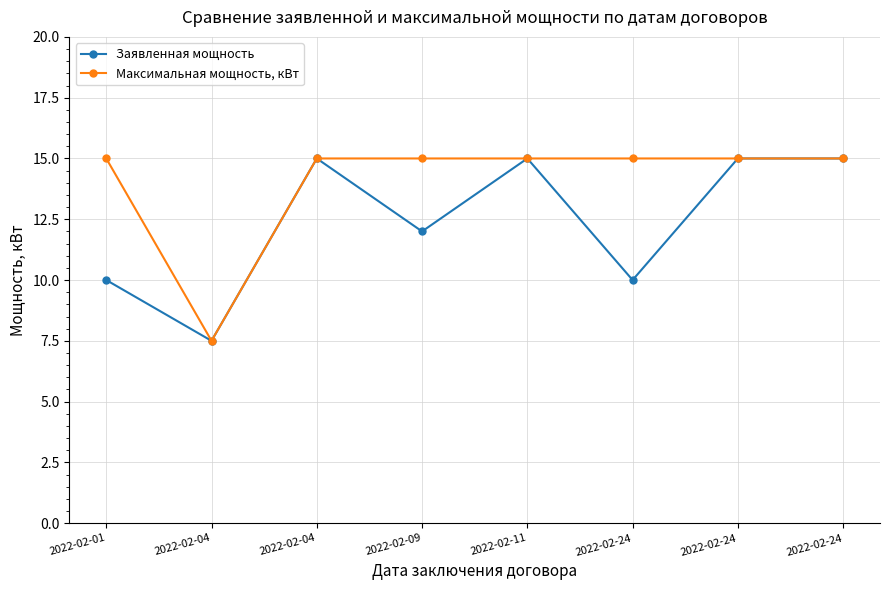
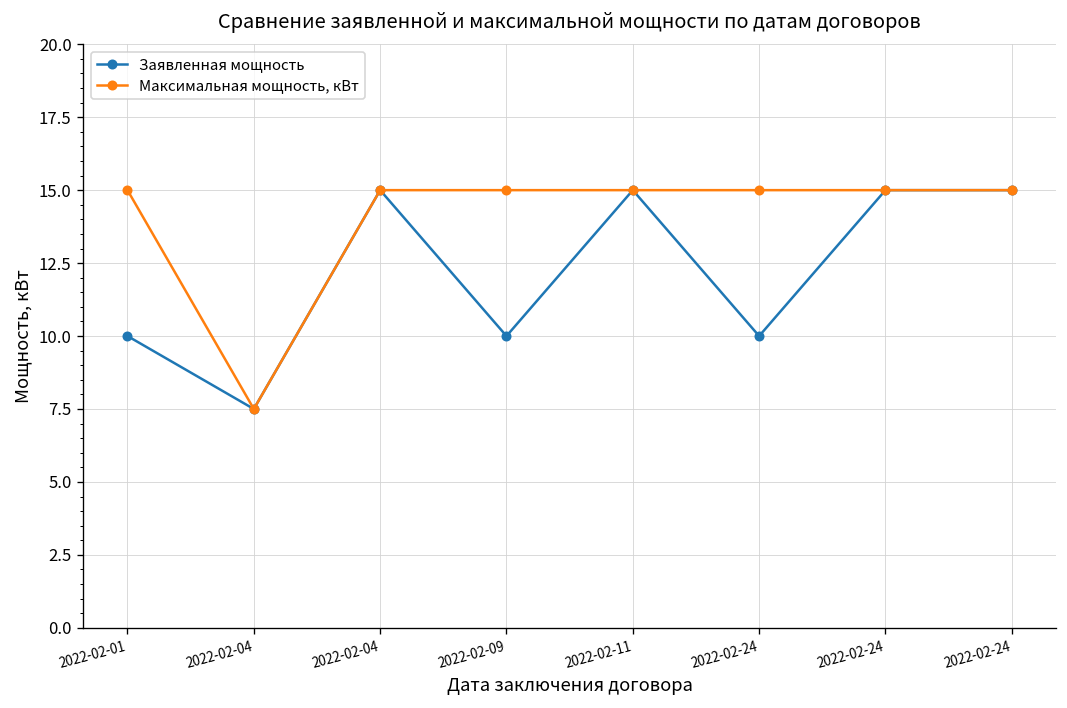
Заявленная мощность, 2022-02-09: 12 -> 10
